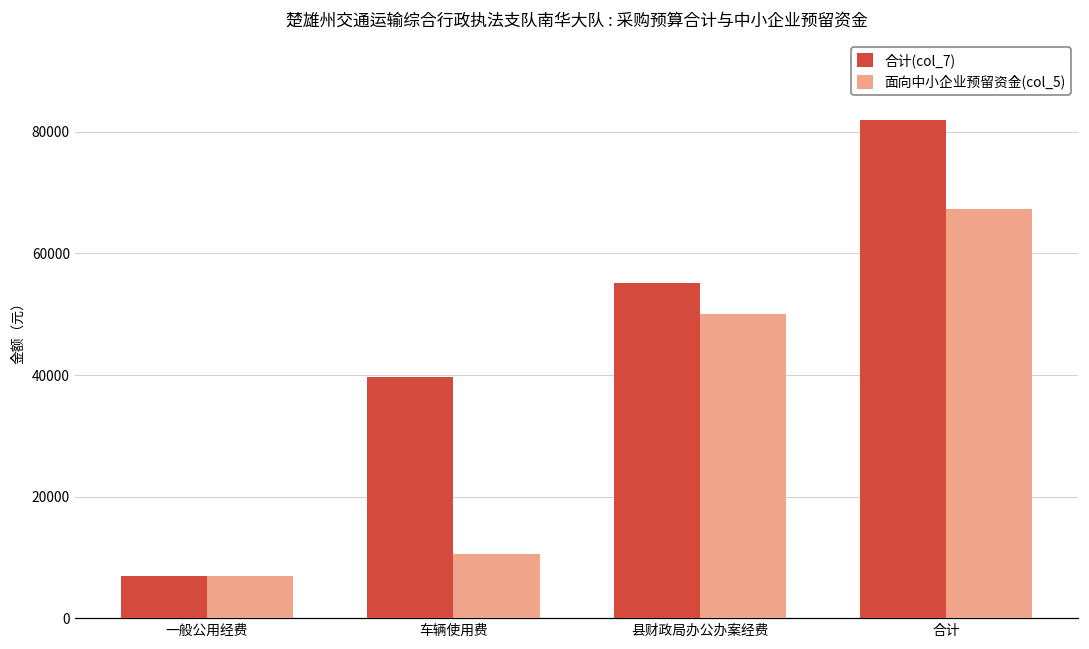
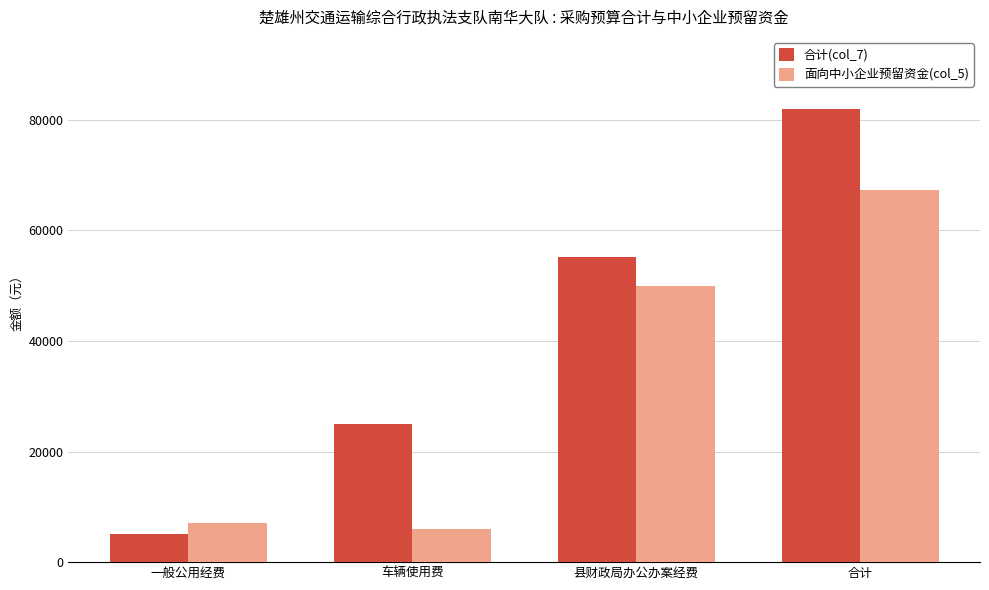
合计(col_7), 一般公用经费: 7000 -> 5000
合计(col_7), 车辆使用费: 40000 -> 25000
面向中小企业预留资金(col_5), 车辆使用费: 11000 -> 6000
